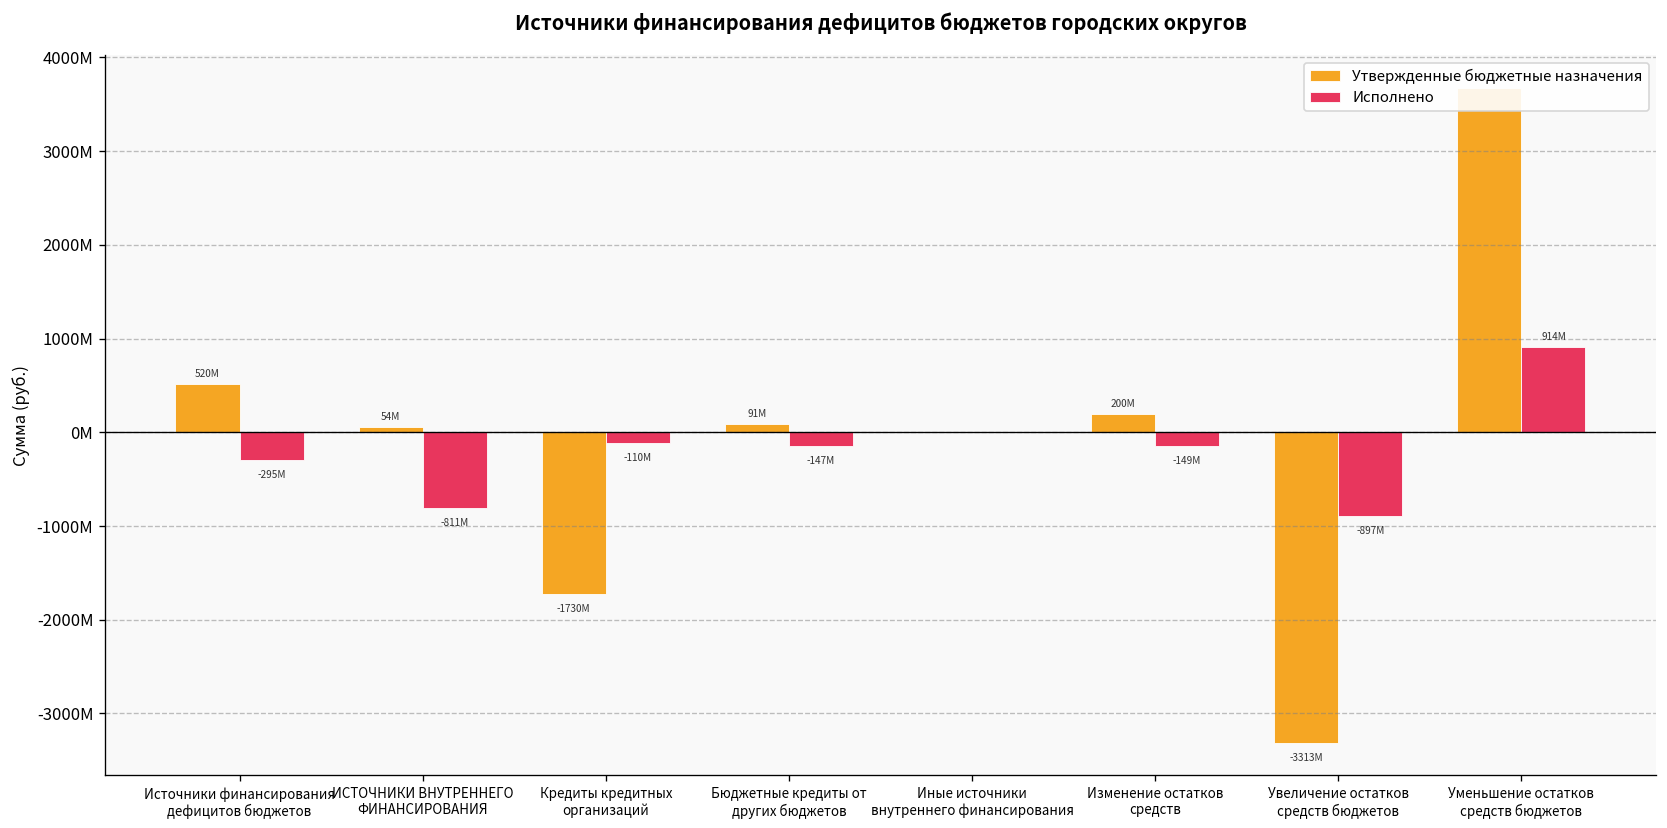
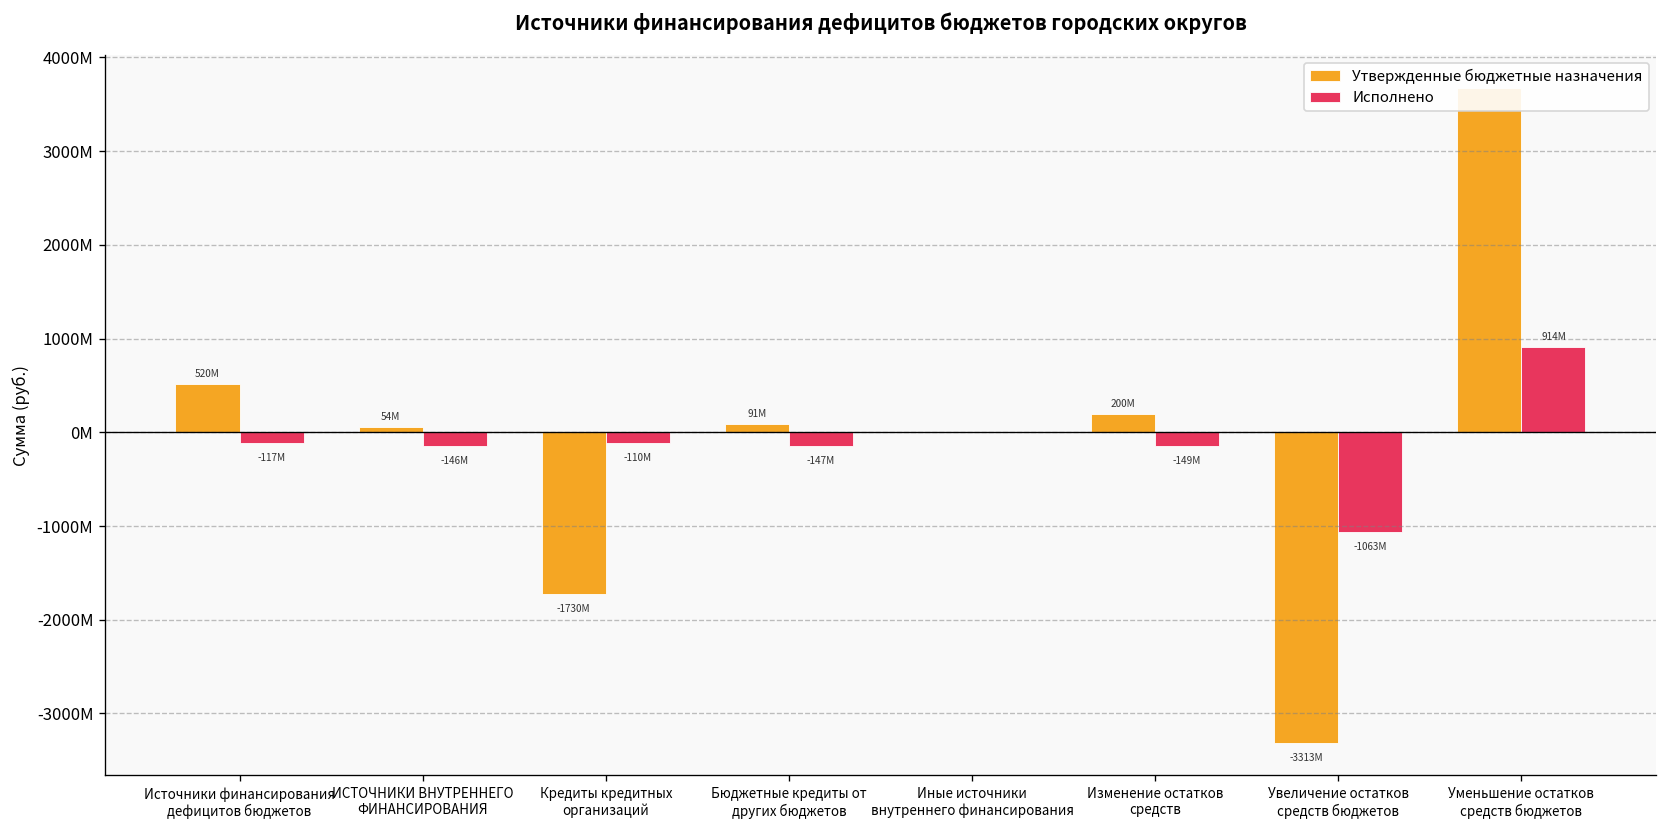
Исполнено, Источники финансирования дефицитов бюджетов: -295М -> -117М
Исполнено, ИСТОЧНИКИ ВНУТРЕННЕГО ФИНАНСИРОВАНИЯ: -811М -> -146М
Исполнено, Увеличение остатков средств бюджетов: -897М -> -1063М
